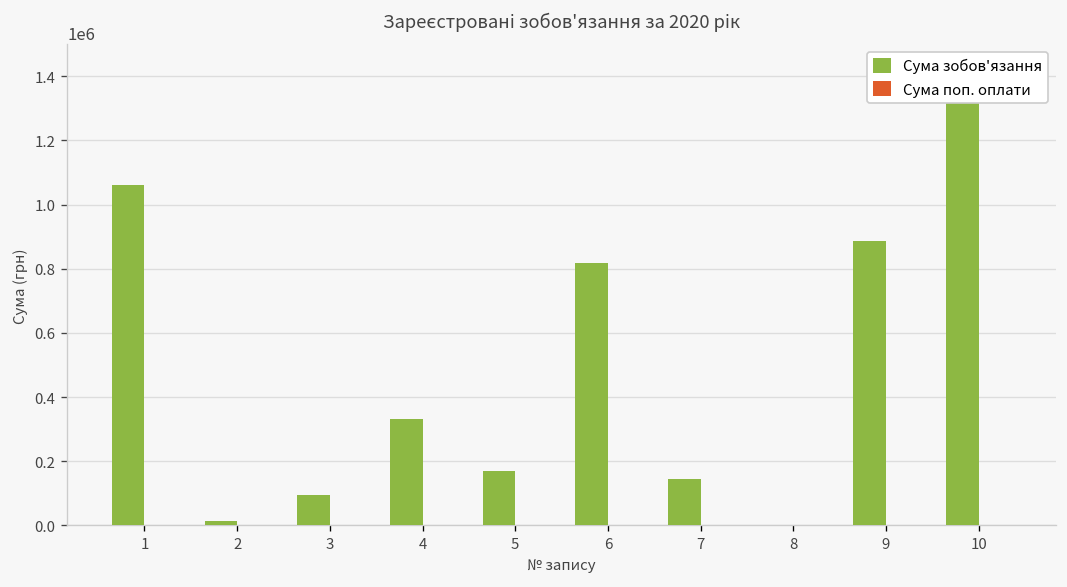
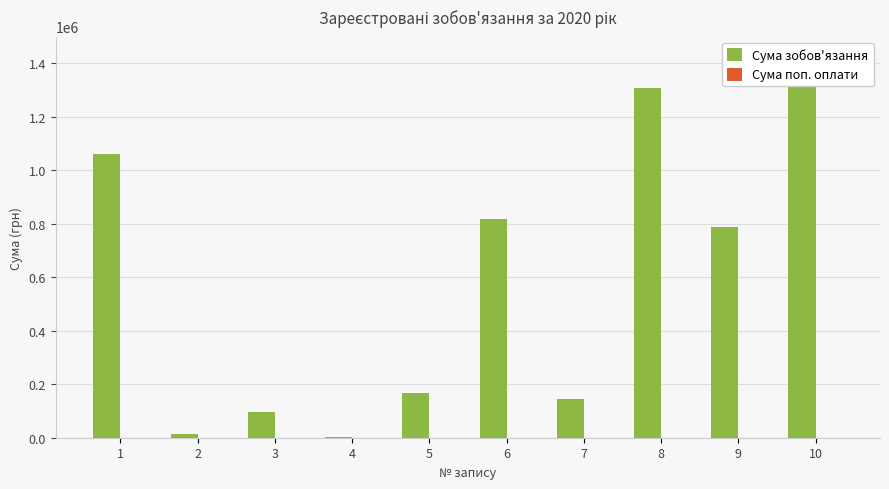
Сума зобов'язання, 4: 330000 -> 0
Сума зобов'язання, 8: 0 -> 1310000
Сума зобов'язання, 9: 890000 -> 790000
